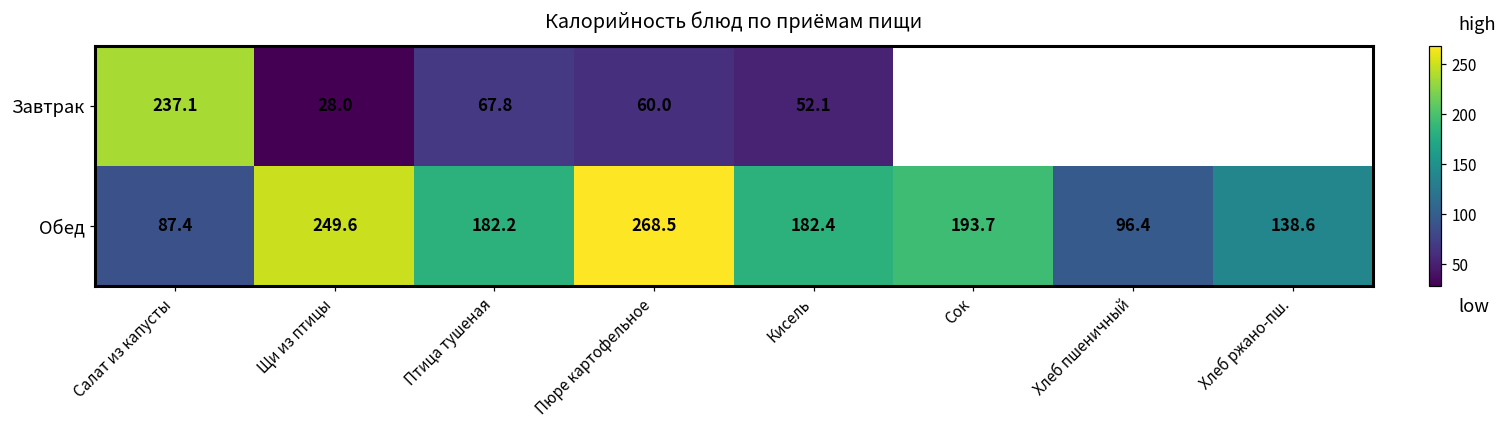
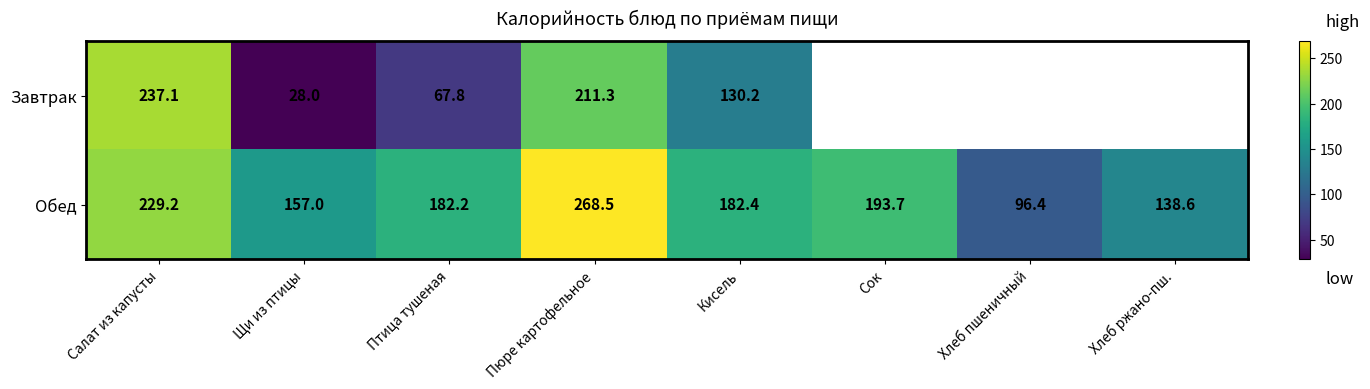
Завтрак, Пюре картофельное: 60.0 -> 211.3
Завтрак, Кисель: 52.1 -> 130.2
Обед, Салат из капусты: 87.4 -> 229.2
Обед, Щи из птицы: 249.6 -> 157.0
